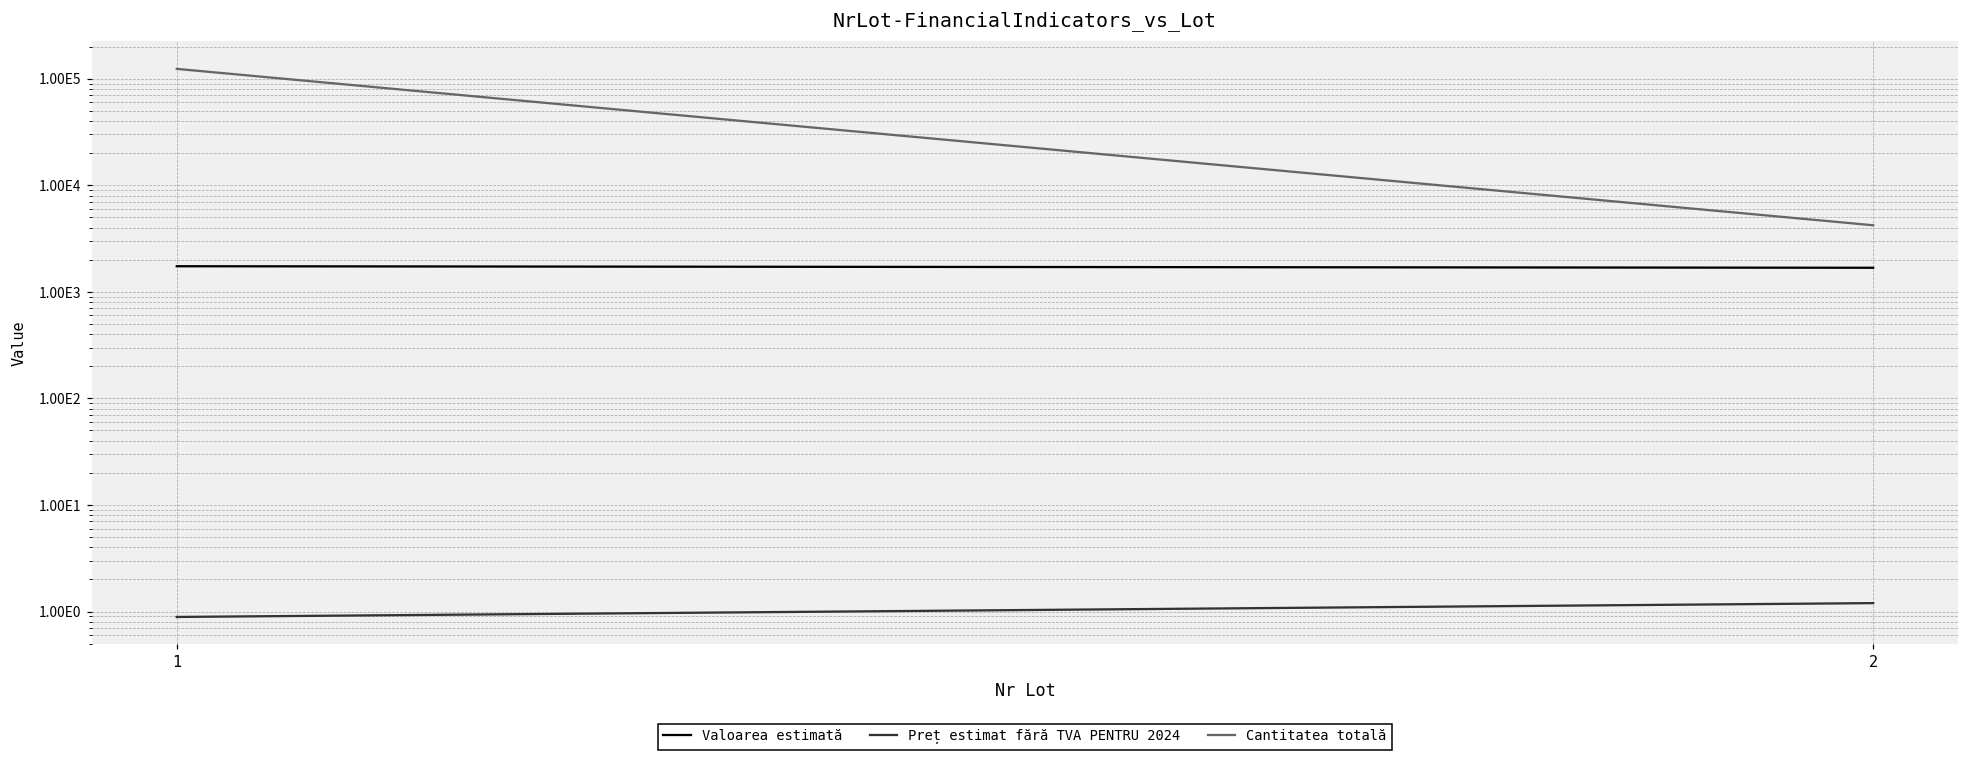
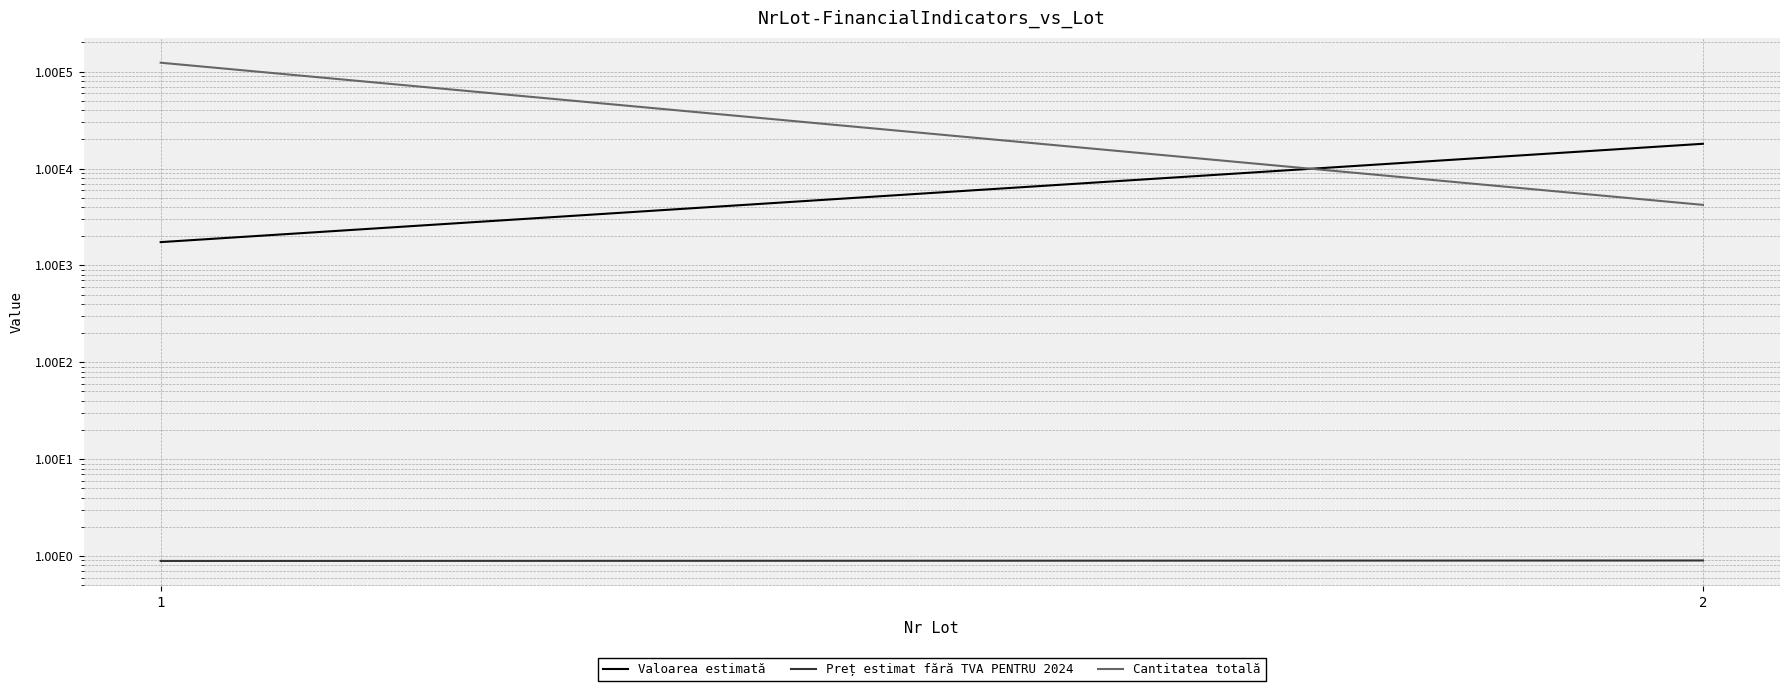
Valoarea estimată, 2: 1700 -> 18000
Preț estimat fără TVA PENTRU 2024, 2: 1.2 -> 0.9
